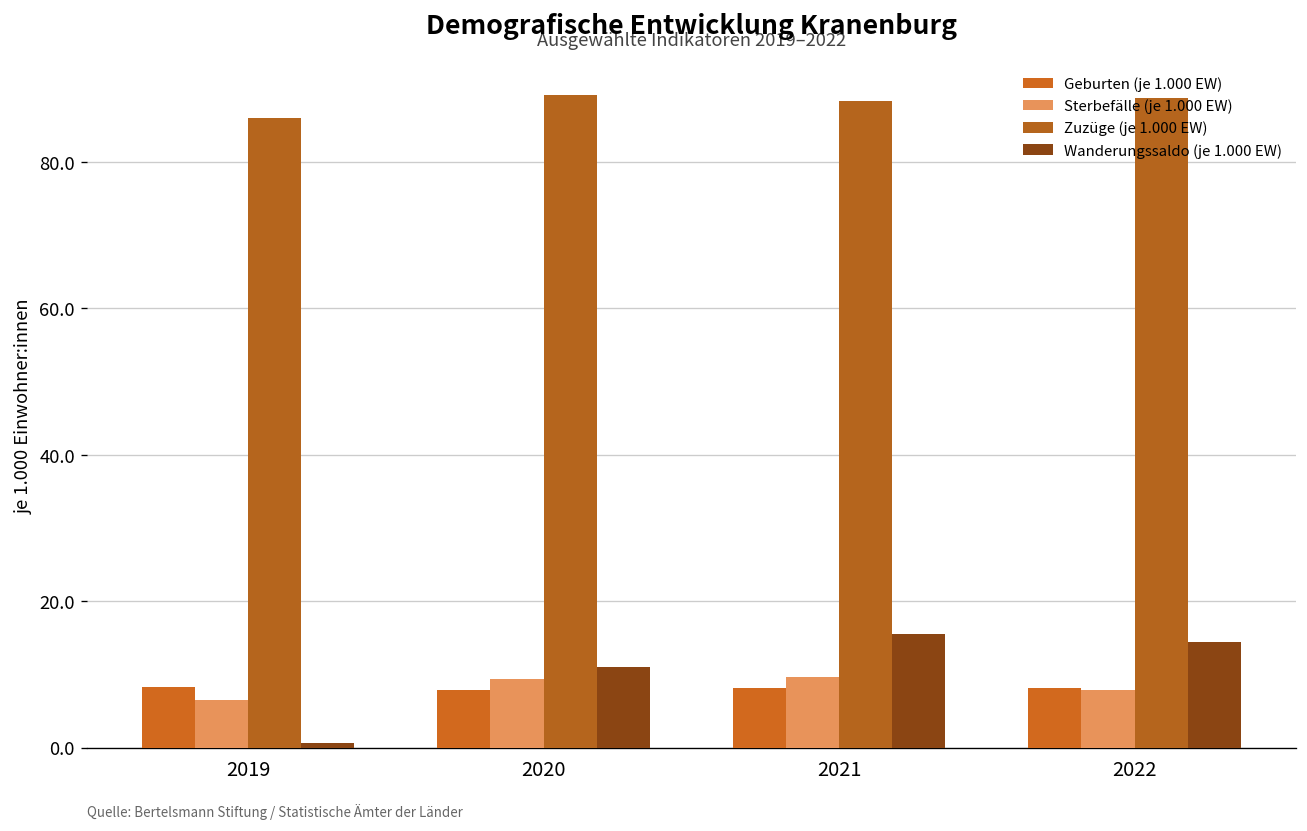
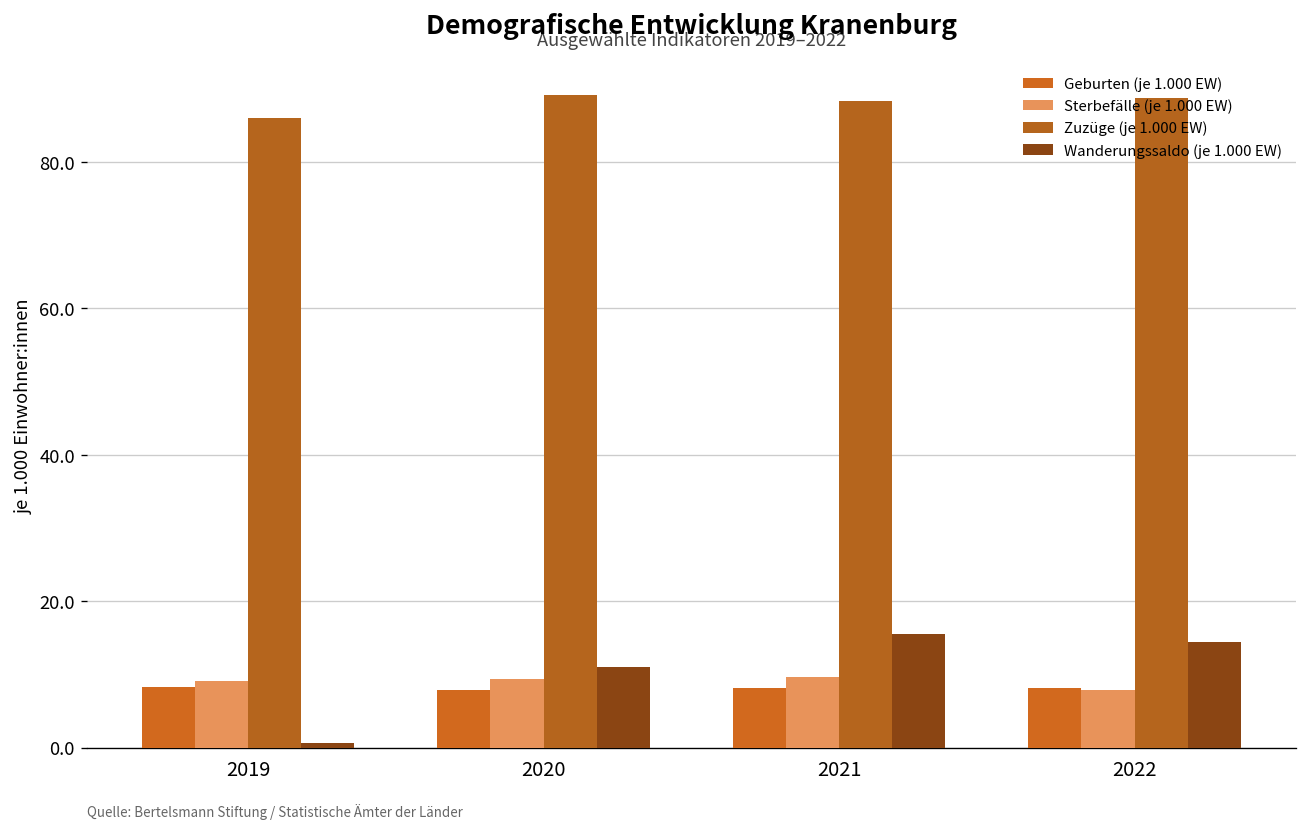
Sterbefälle (je 1.000 EW), 2019: 7 -> 9
